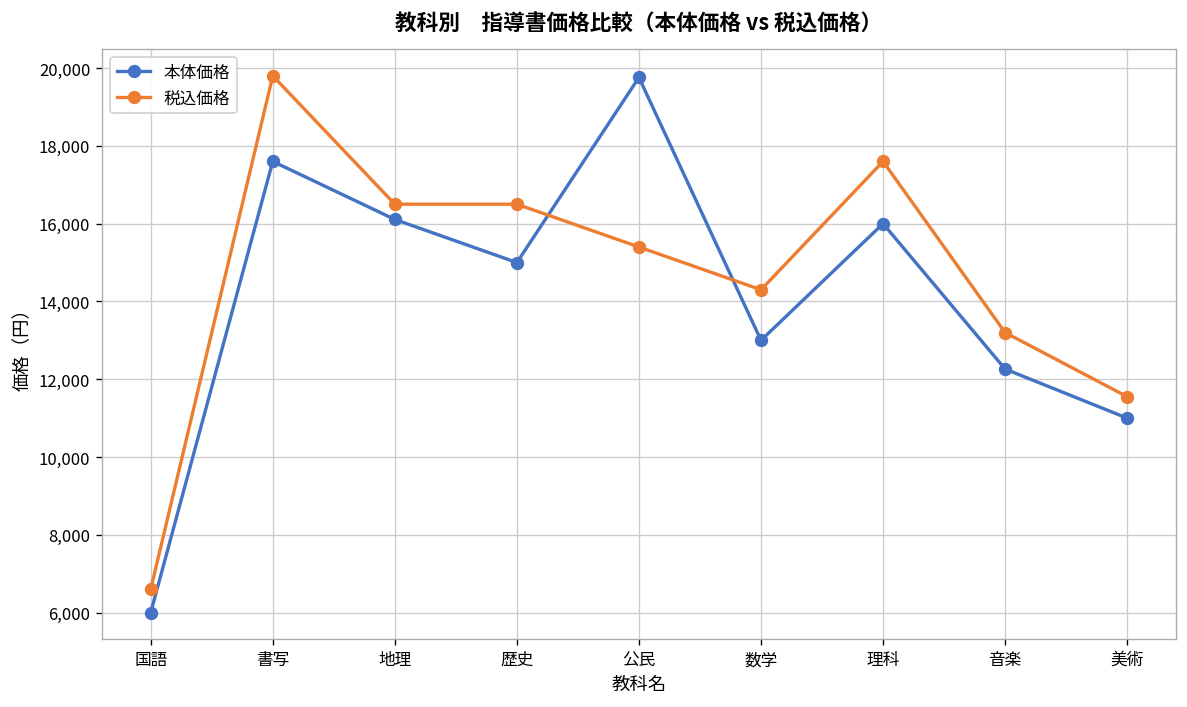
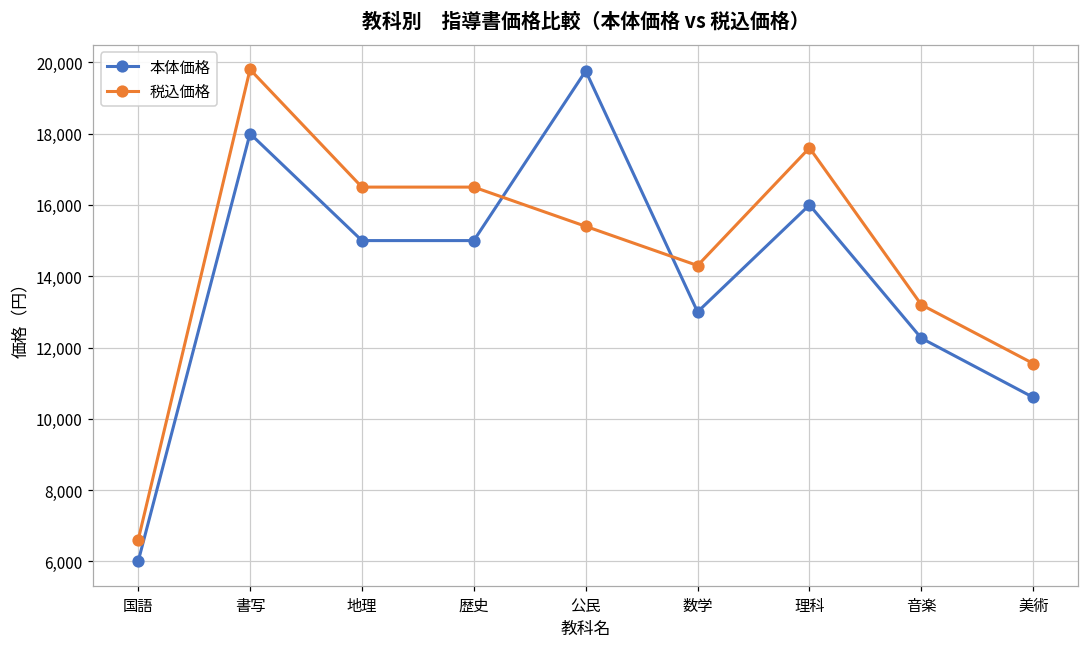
本体価格, 書写: 17,600 -> 18,000
本体価格, 地理: 16,100 -> 15,000
本体価格, 美術: 11,000 -> 10,600
